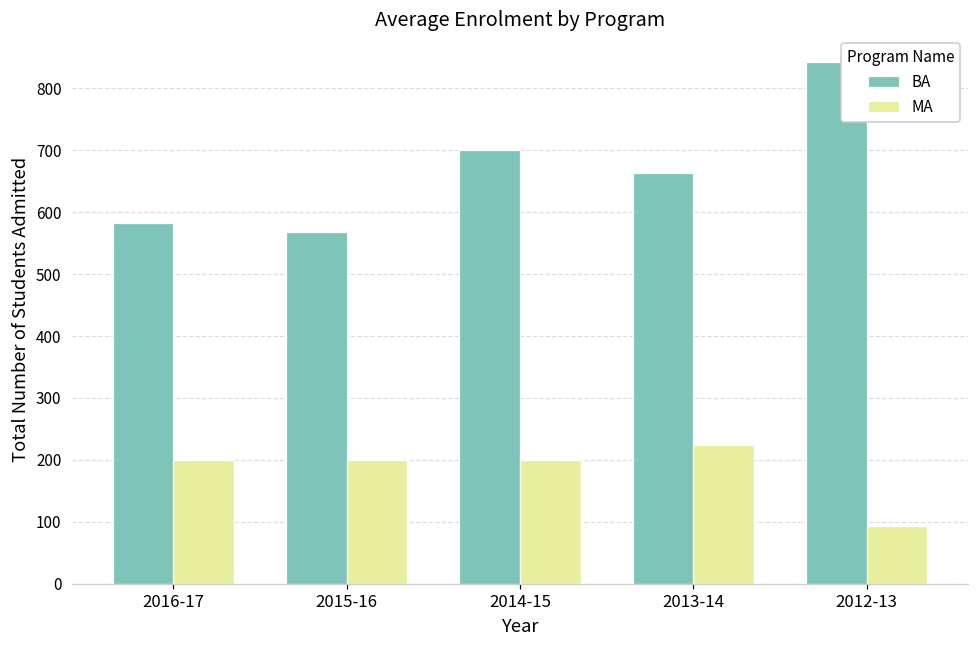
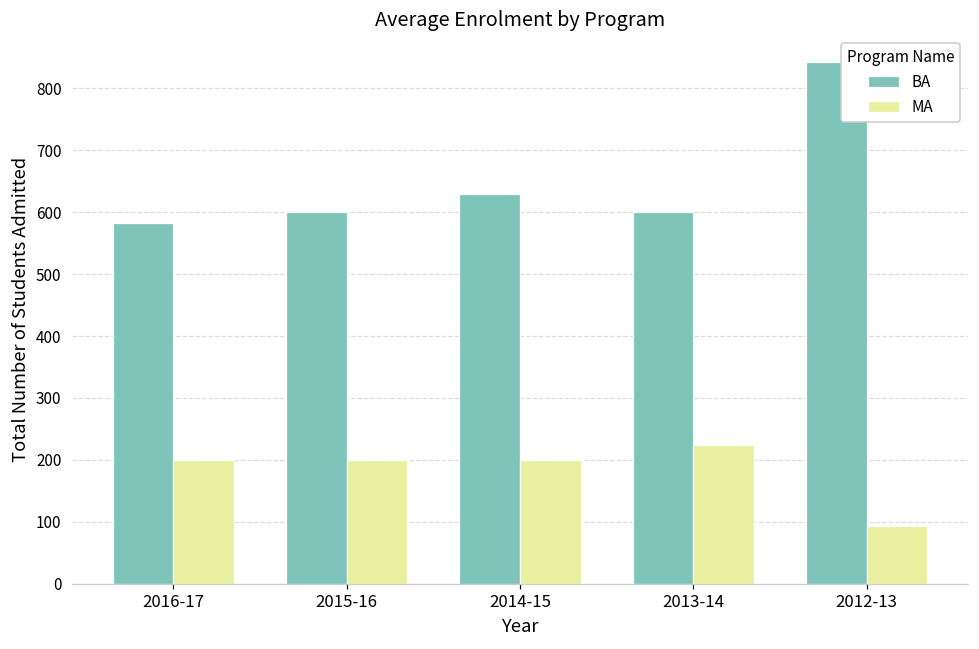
BA, 2015-16: 570 -> 600
BA, 2014-15: 700 -> 630
BA, 2013-14: 660 -> 600
